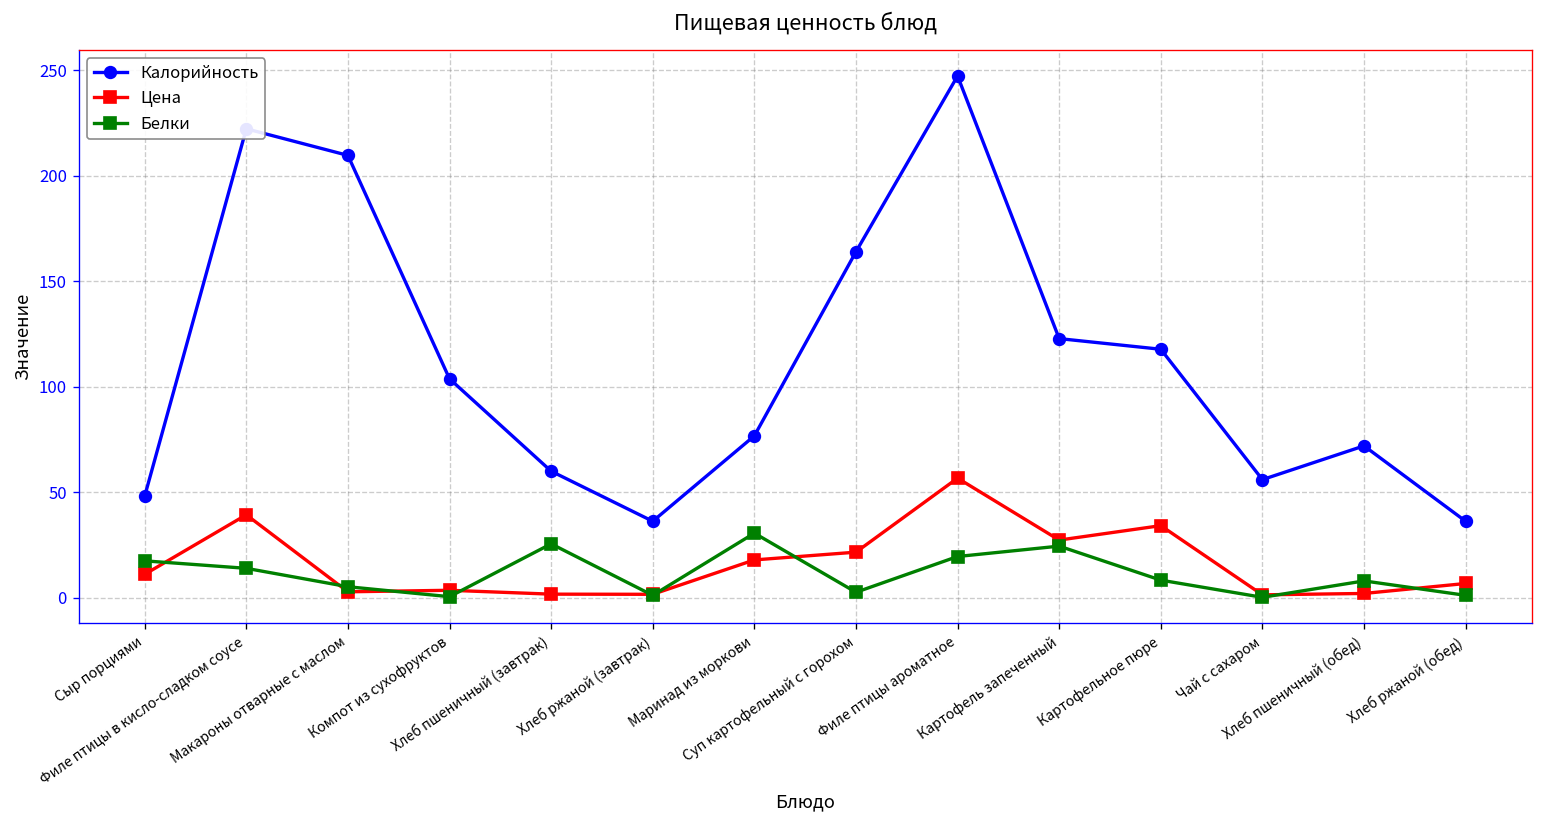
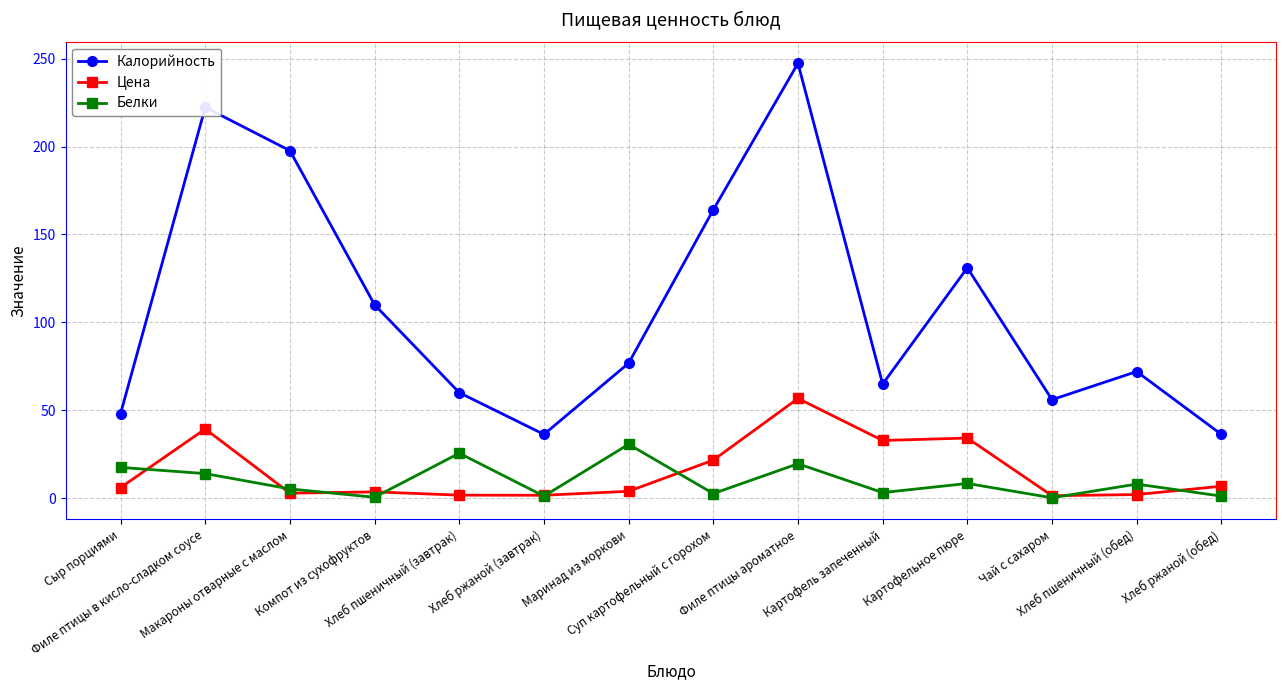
Цена, Сыр порциями: 11 -> 6
Калорийность, Макароны отварные с маслом: 210 -> 198
Калорийность, Компот из сухофруктов: 104 -> 110
Цена, Маринад из моркови: 18 -> 4
Калорийность, Картофель запеченный: 123 -> 65
Цена, Картофель запеченный: 27 -> 33
Белки, Картофель запеченный: 24 -> 3
Калорийность, Картофельное пюре: 118 -> 131
